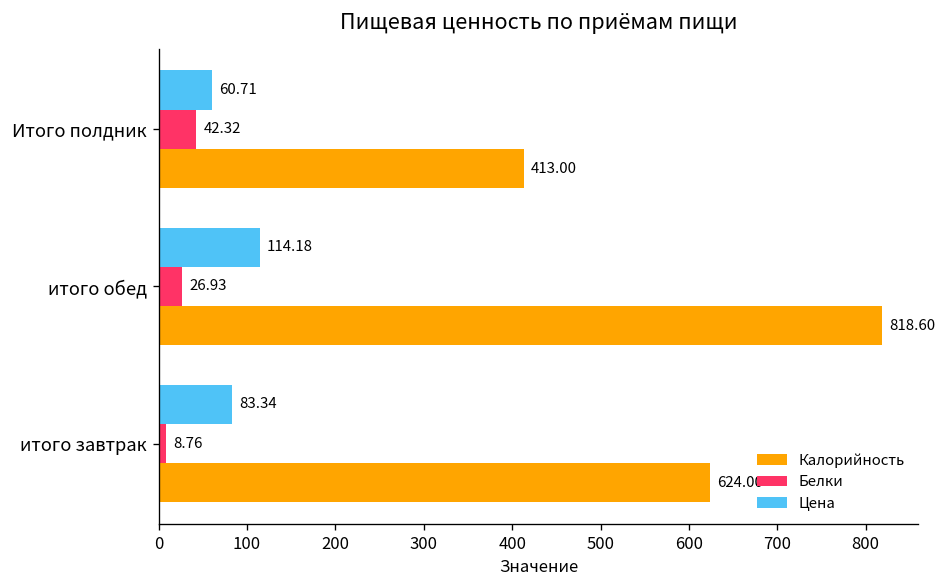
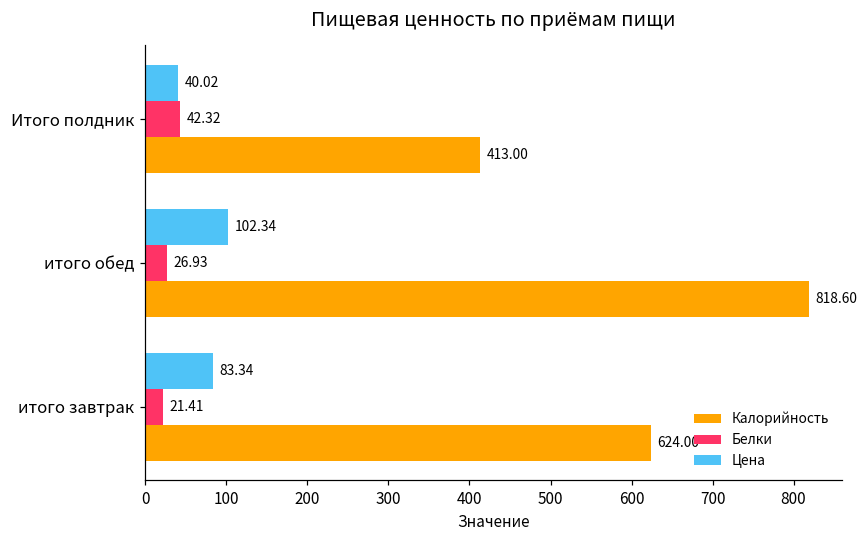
Цена, Итого полдник: 60.71 -> 40.02
Цена, итого обед: 114.18 -> 102.34
Белки, итого завтрак: 8.76 -> 21.41
